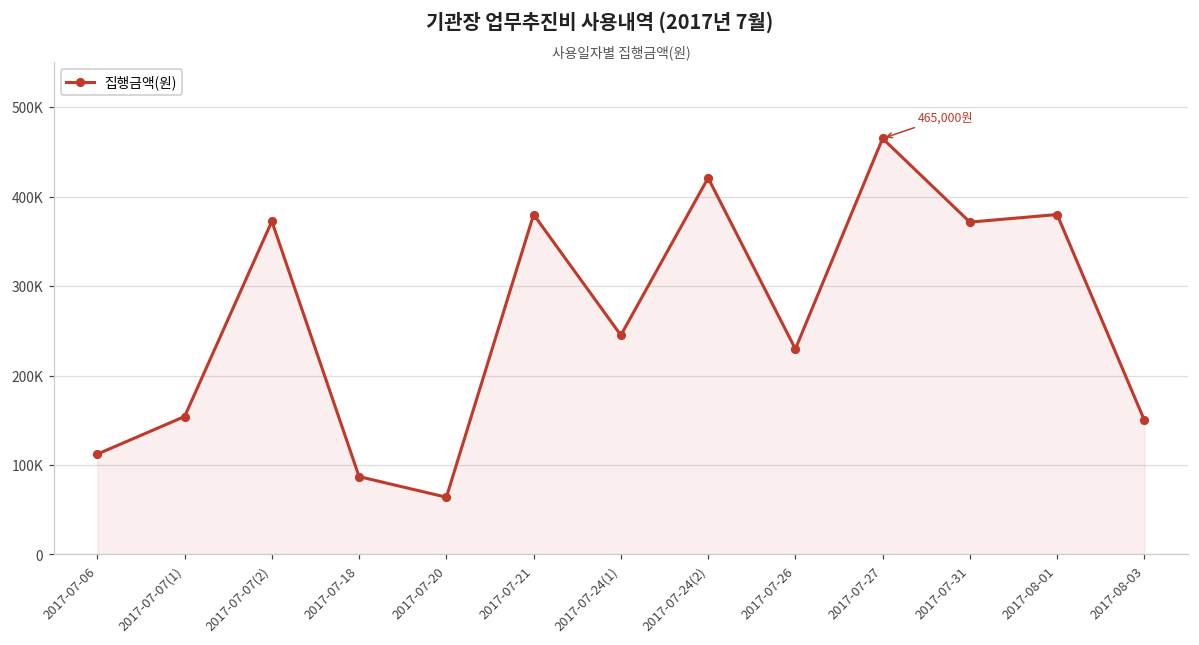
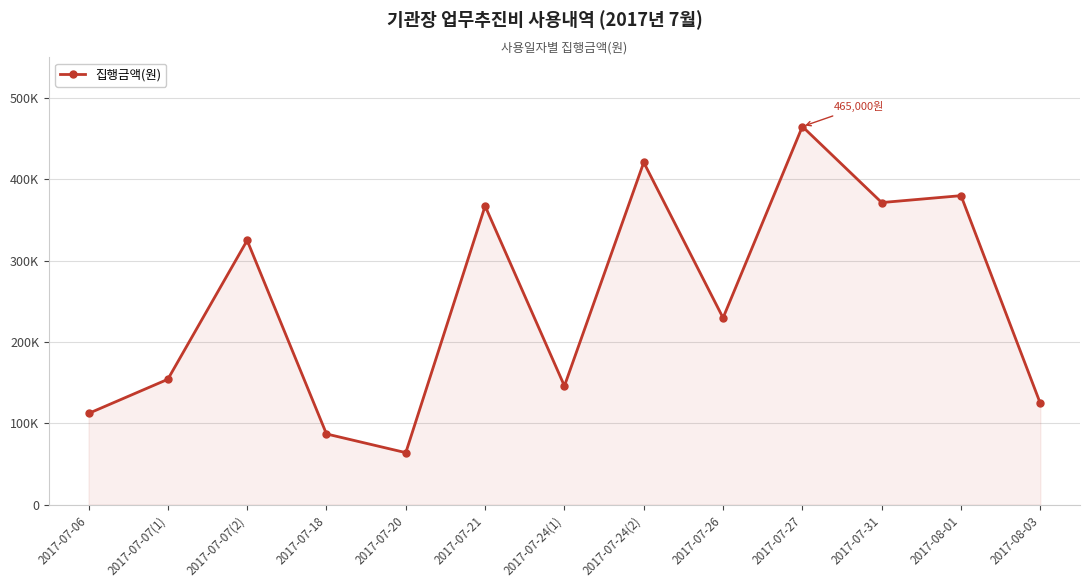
2017-07-07(2): 370000 -> 330000
2017-07-21: 380000 -> 370000
2017-07-24(1): 250000 -> 150000
2017-08-03: 150000 -> 120000
